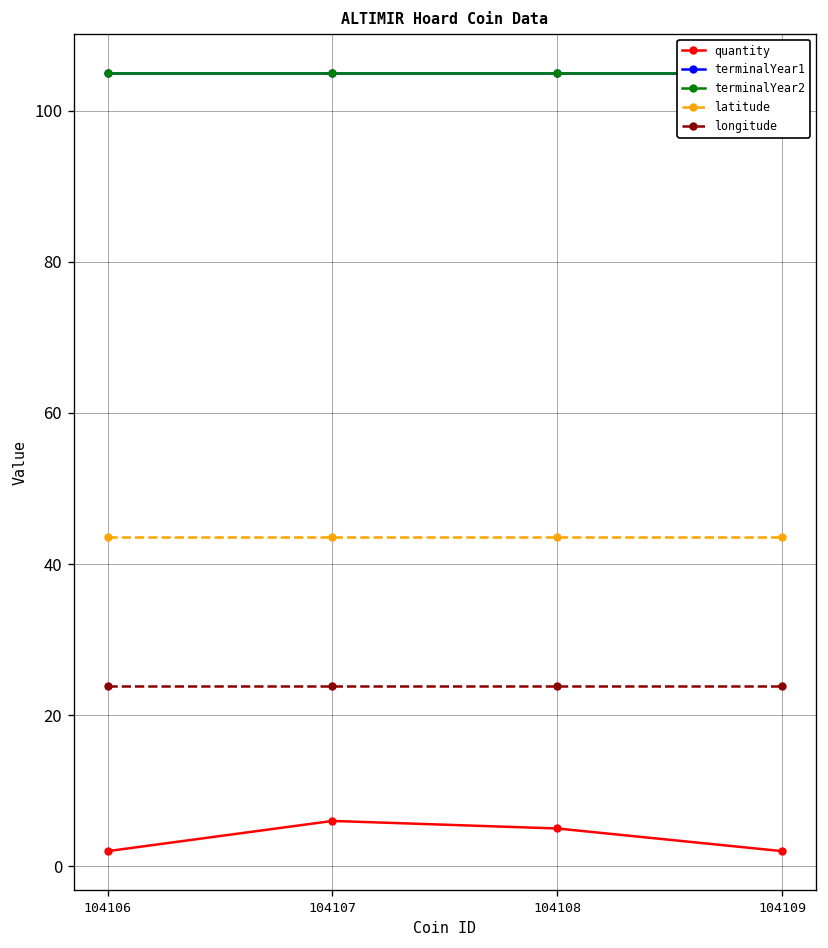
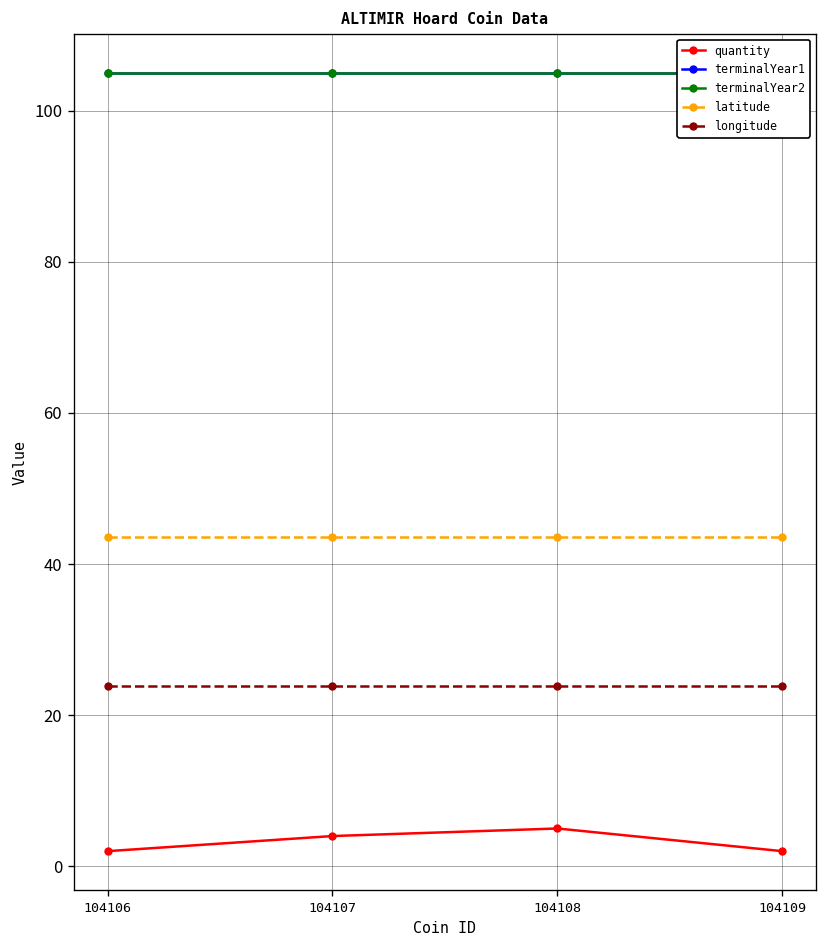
quantity, 104107: 6 -> 4
